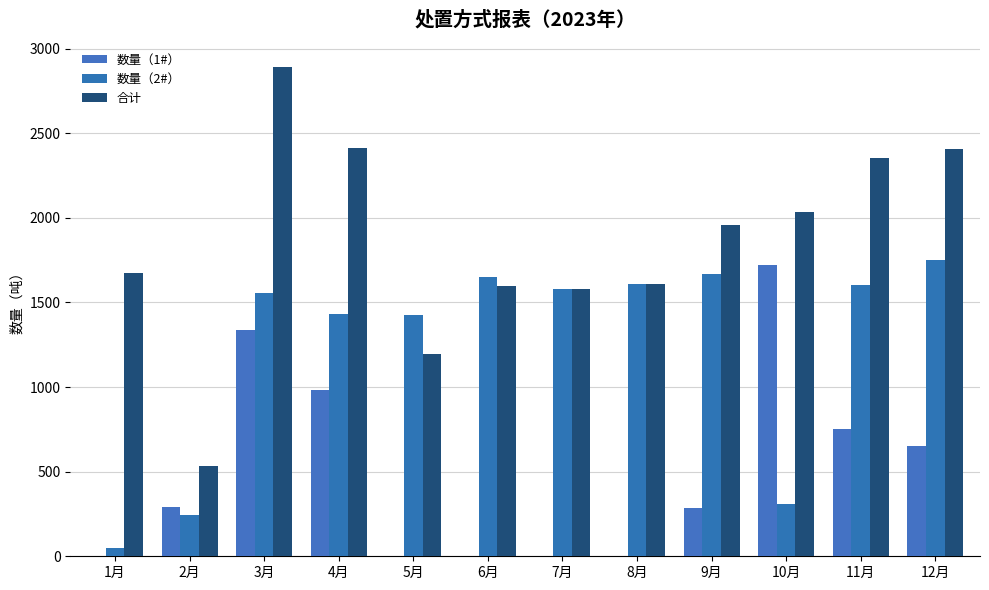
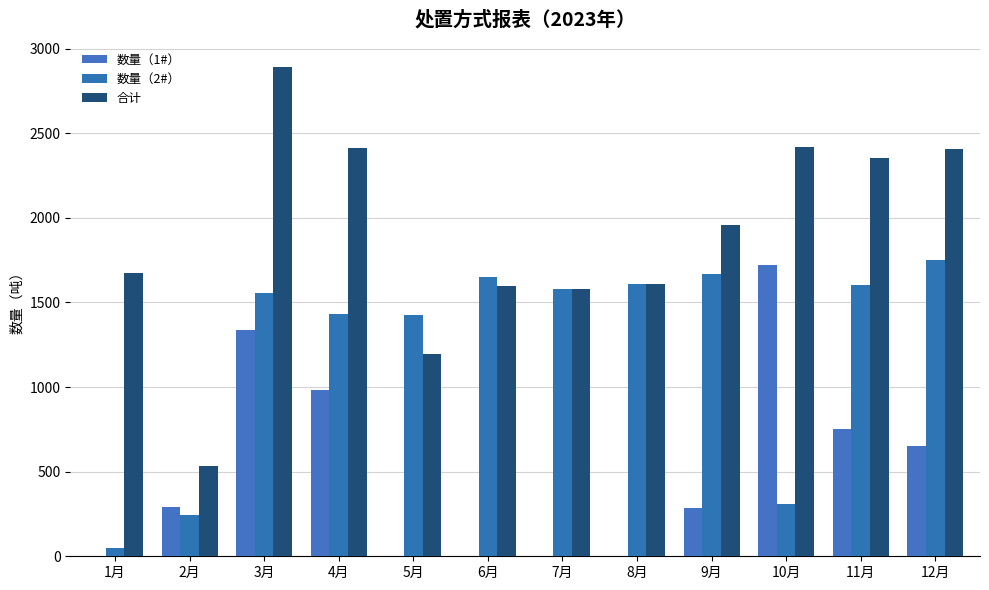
合计, 10月: 2030 -> 2420
